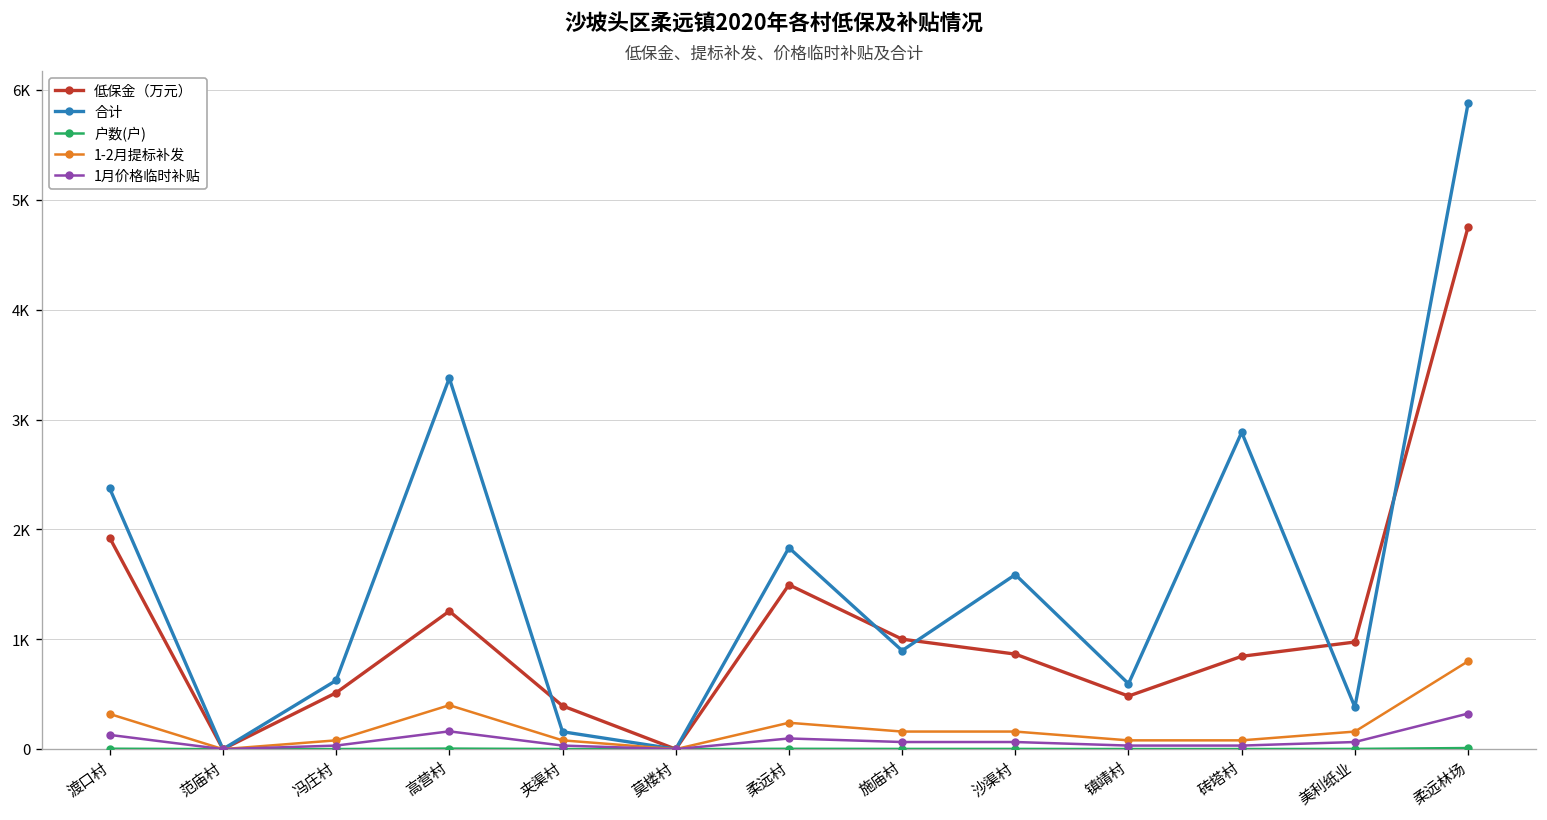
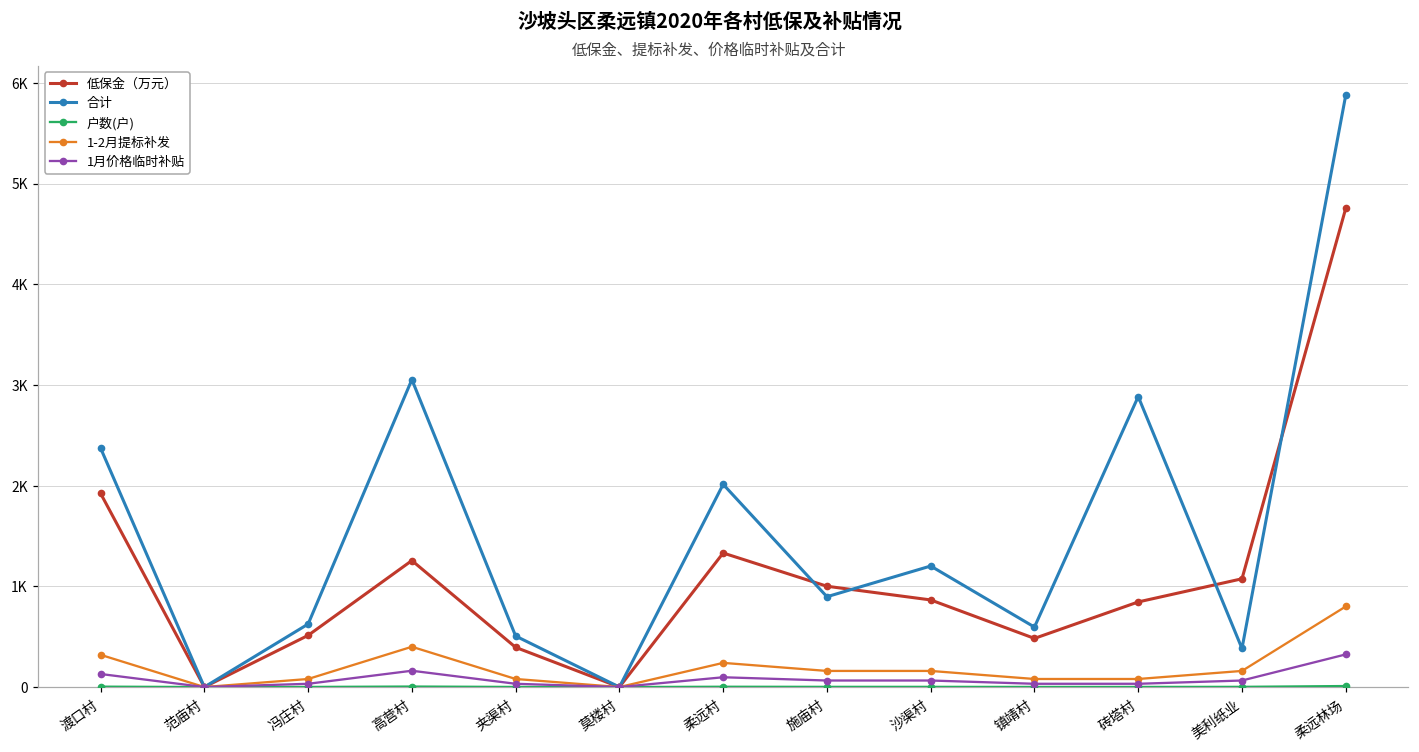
合计, 高营村: 3400 -> 3100
合计, 夹渠村: 200 -> 500
低保金（万元）, 柔远村: 1500 -> 1300
合计, 柔远村: 1800 -> 2000
合计, 沙渠村: 1600 -> 1200
低保金（万元）, 美利纸业: 1000 -> 1100
